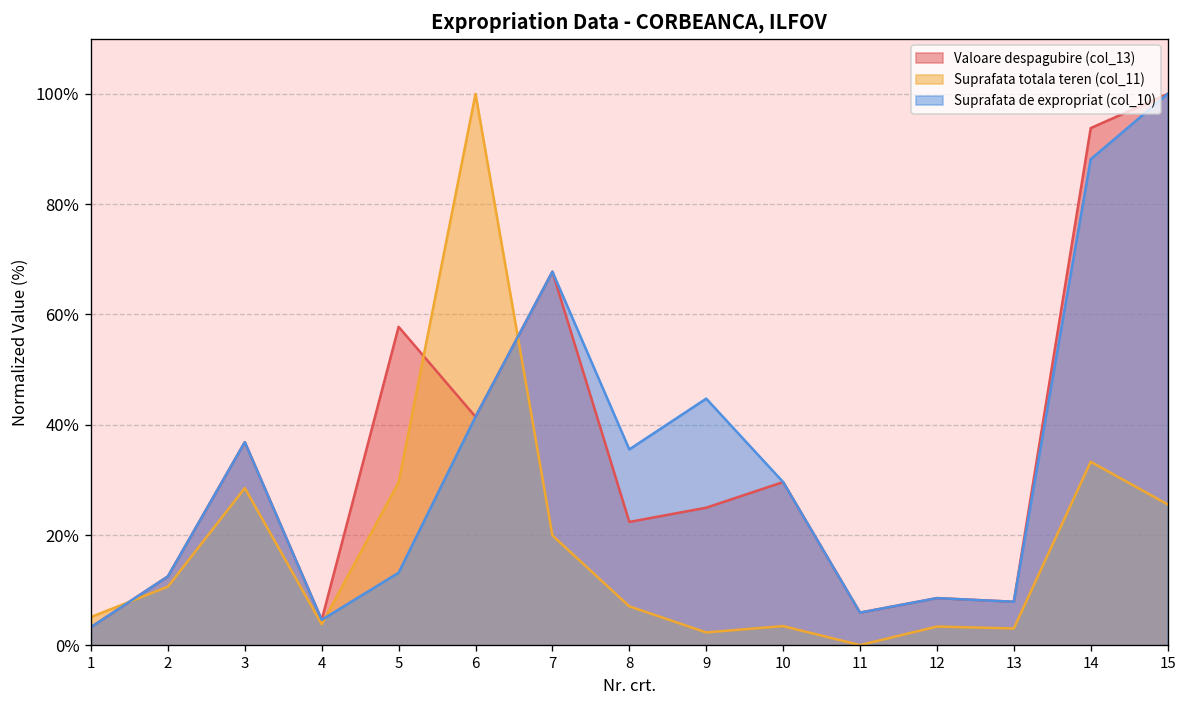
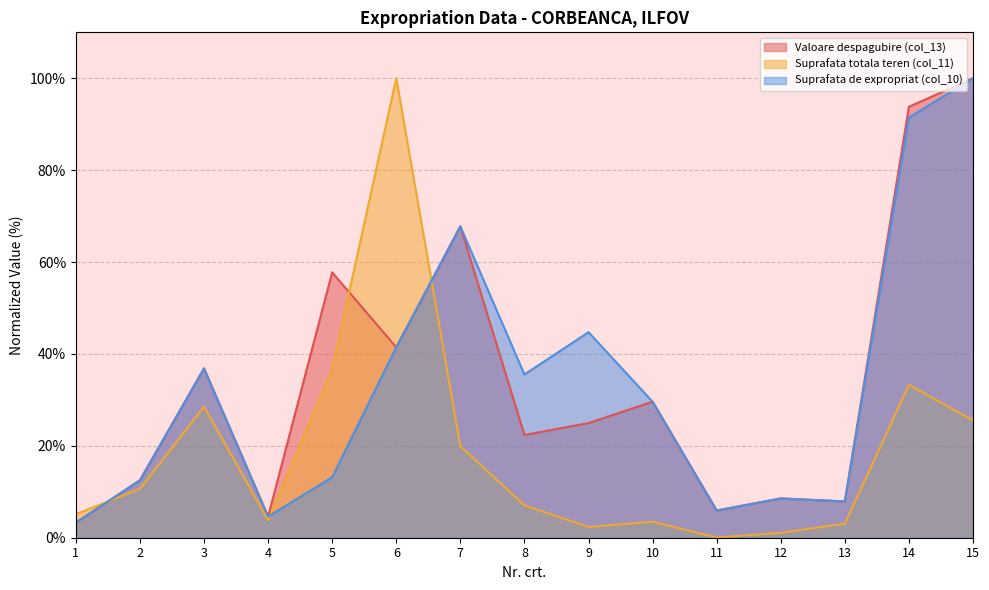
Suprafata totala teren (col_11), 5: 30% -> 37%
Suprafata totala teren (col_11), 12: 3% -> 1%
Suprafata de expropriat (col_10), 14: 88% -> 91%
